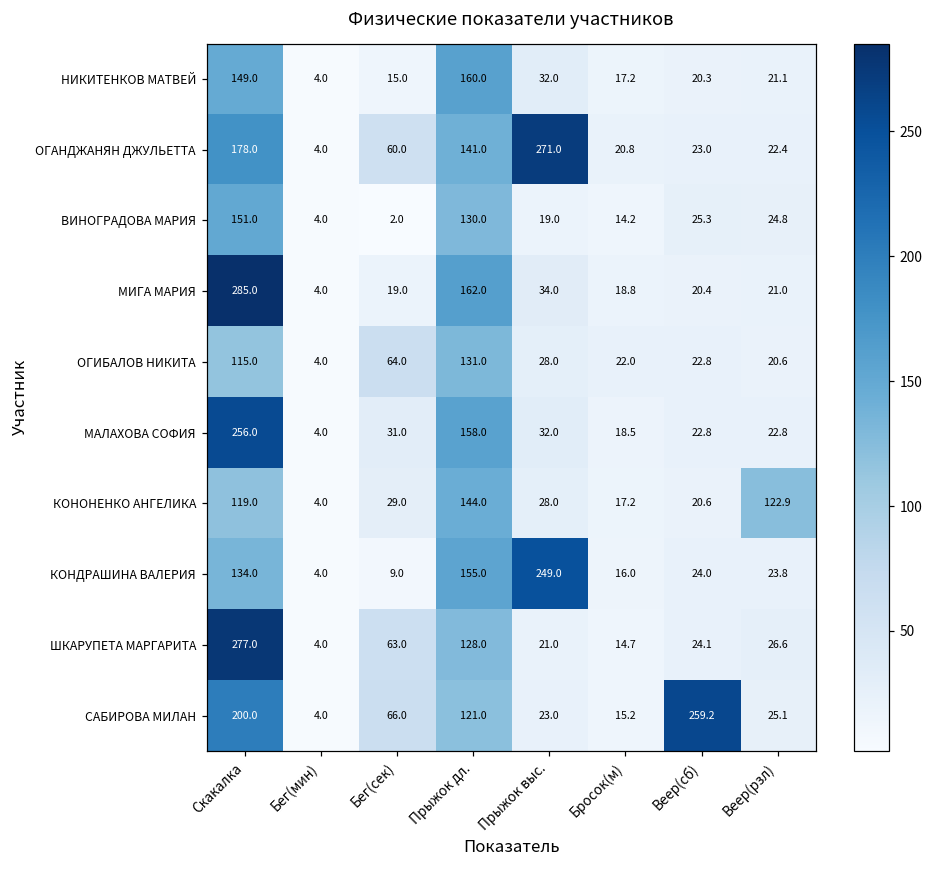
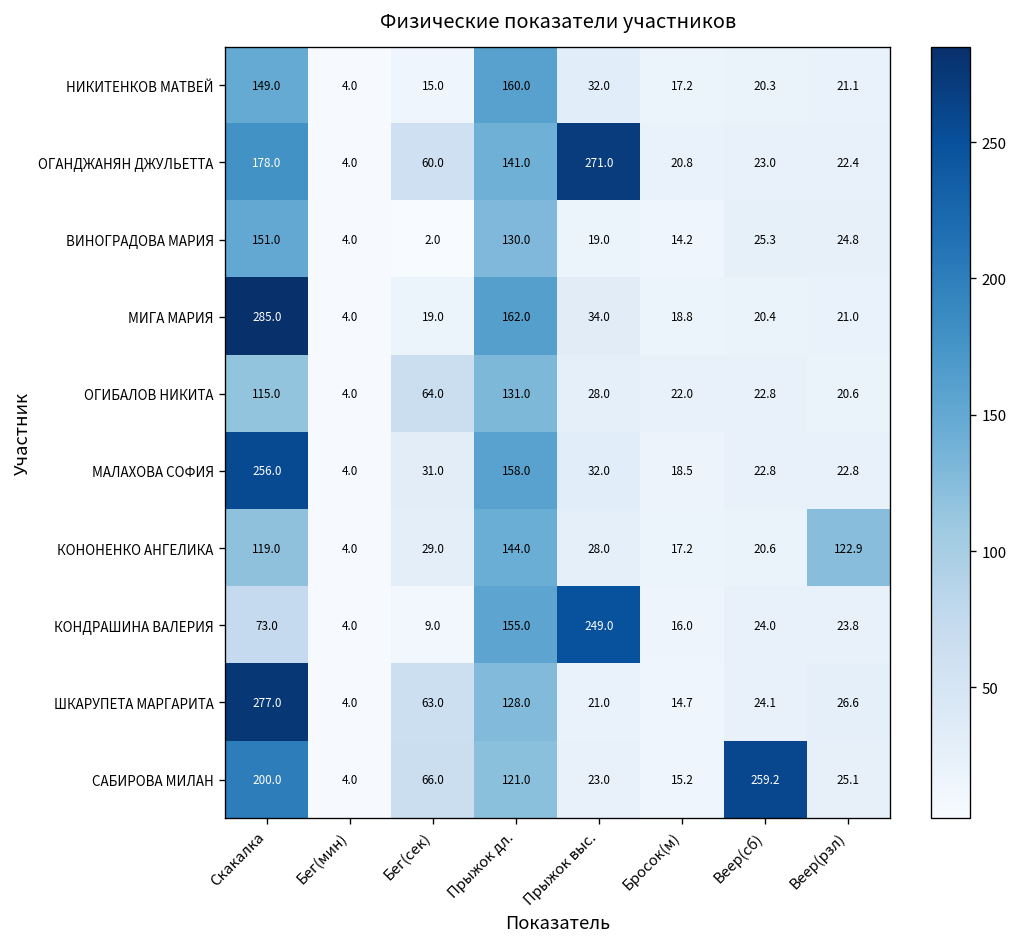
КОНДРАШИНА ВАЛЕРИЯ, Скакалка: 134.0 -> 73.0
